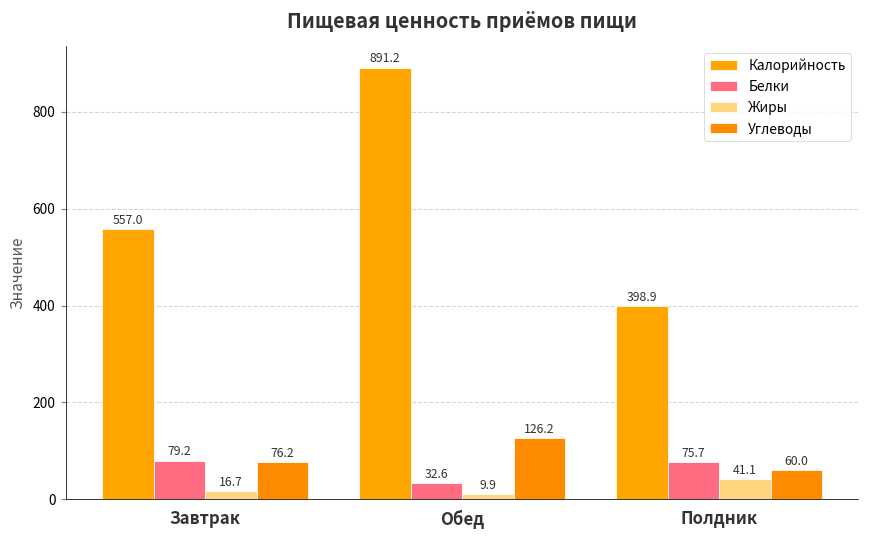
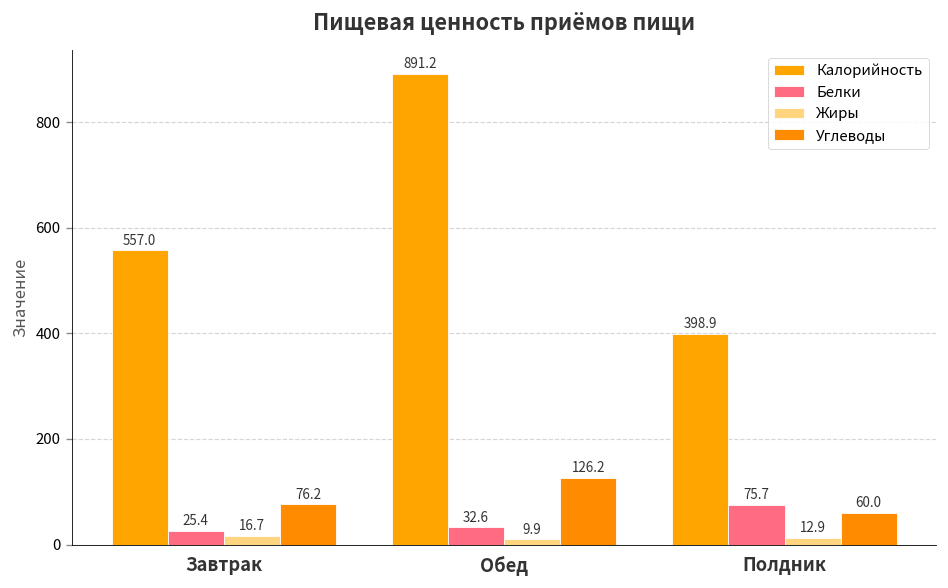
Белки, Завтрак: 79.2 -> 25.4
Жиры, Полдник: 41.1 -> 12.9
